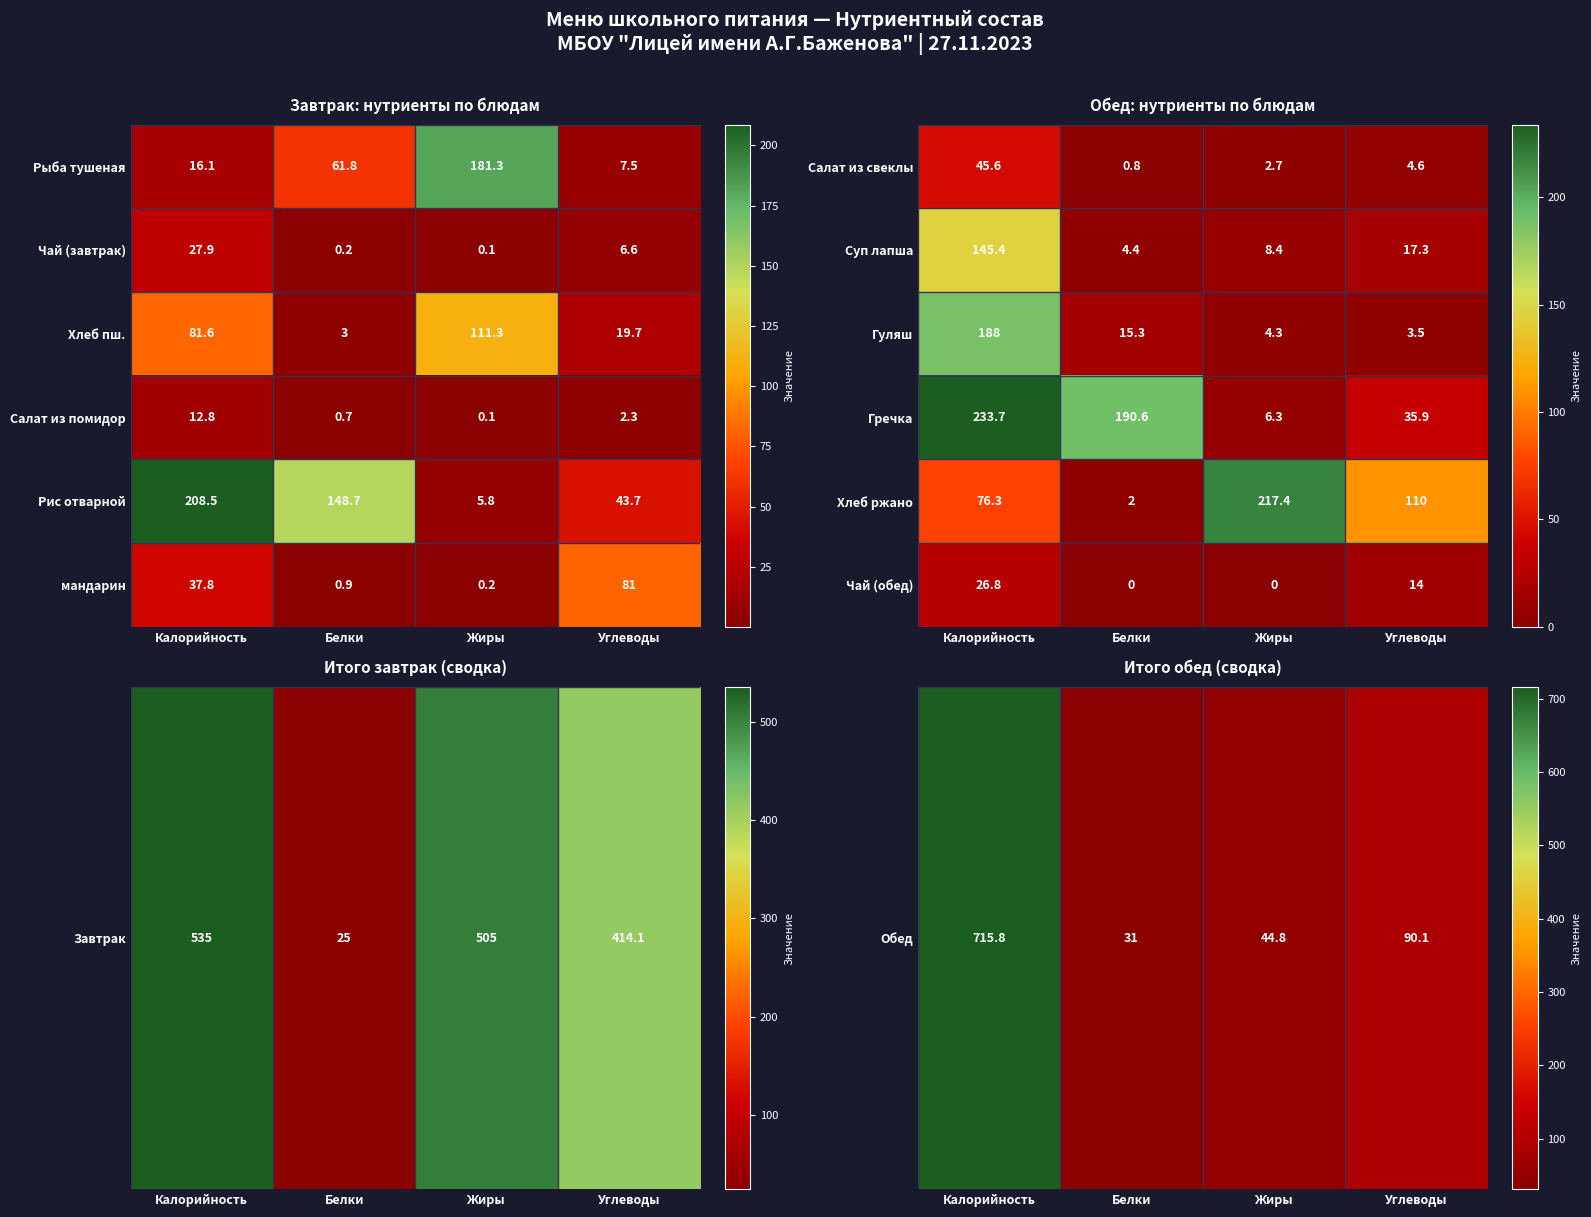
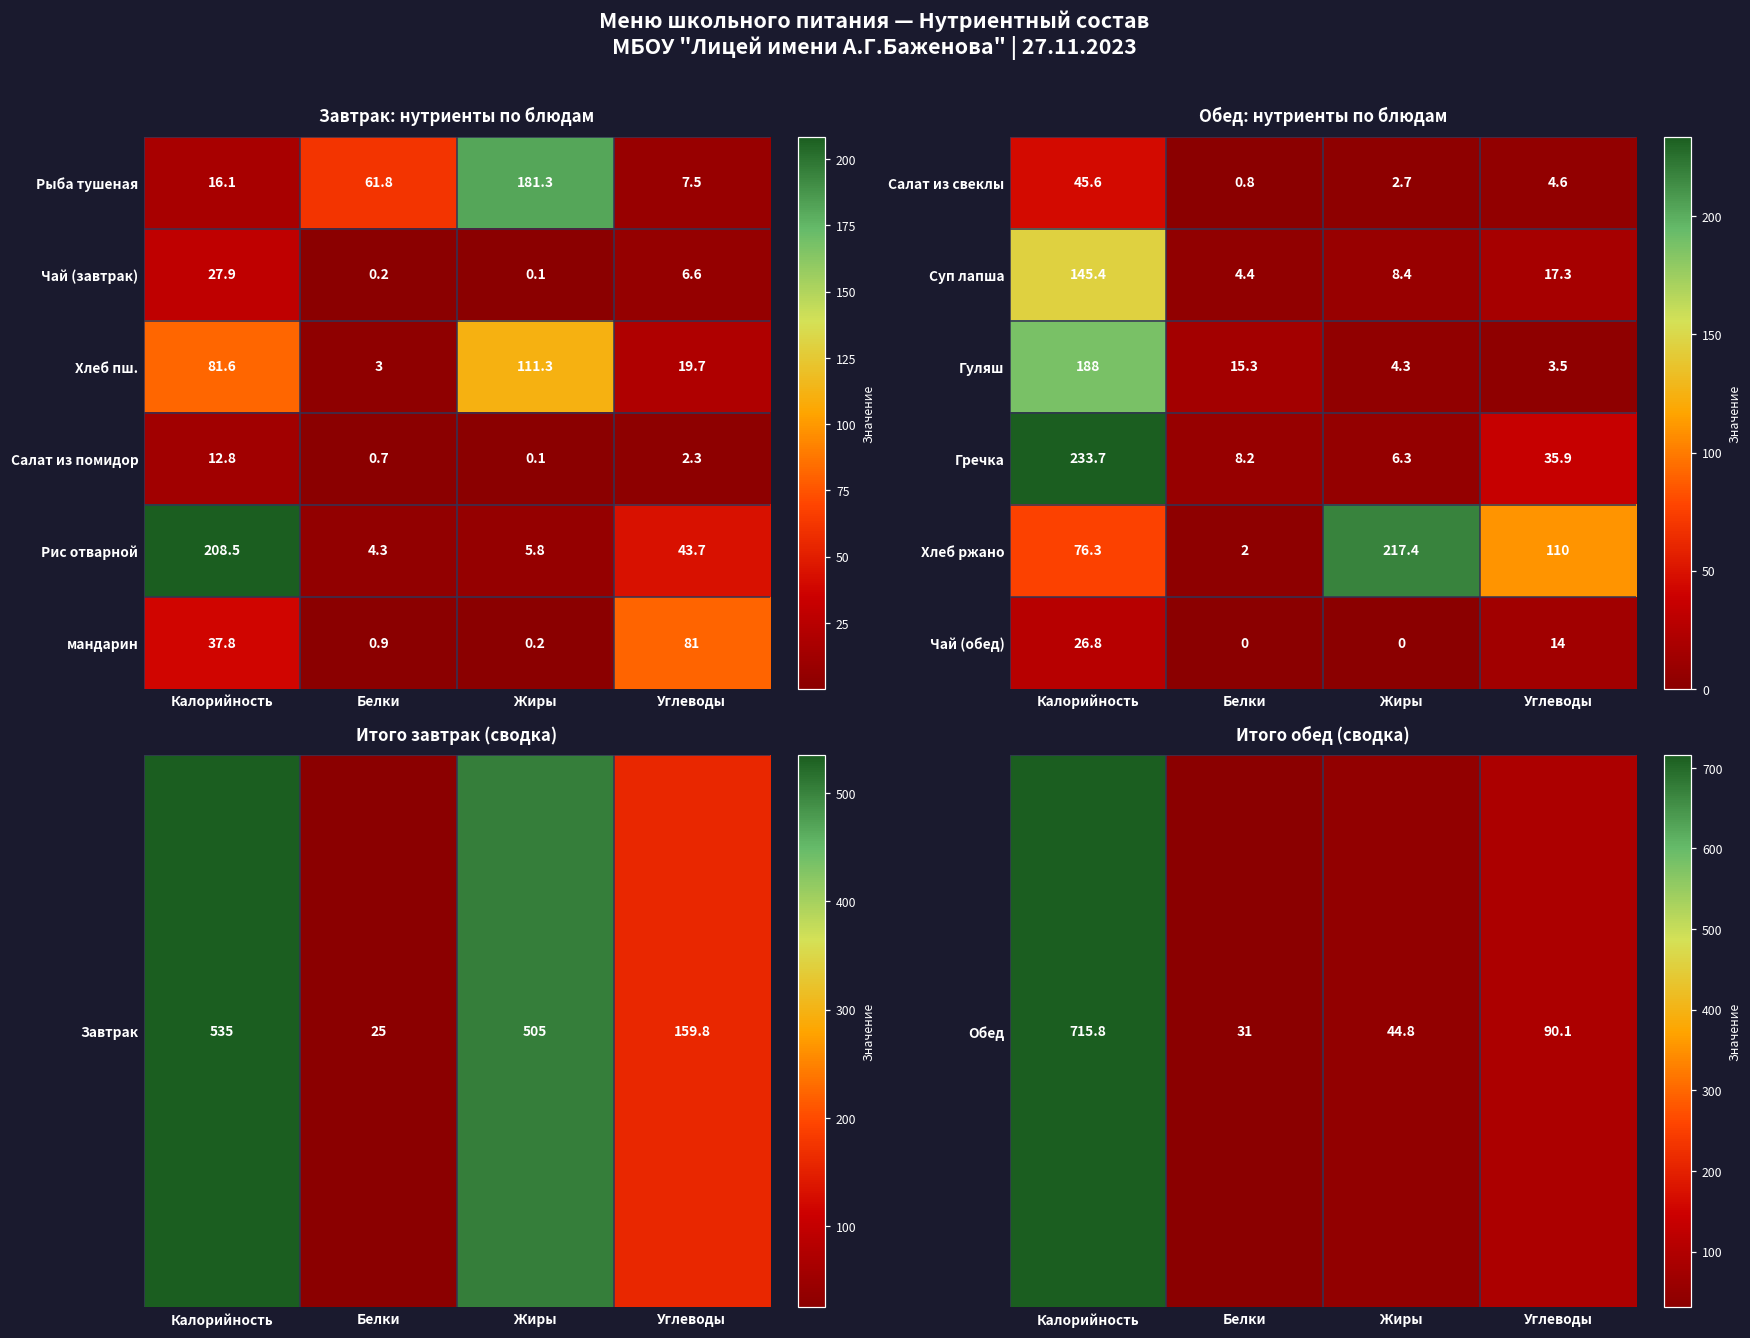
Завтрак: нутриенты по блюдам, Рис отварной, Белки: 148.7 -> 4.3
Обед: нутриенты по блюдам, Гречка, Белки: 190.6 -> 8.2
Итого завтрак (сводка), Завтрак, Углеводы: 414.1 -> 159.8
